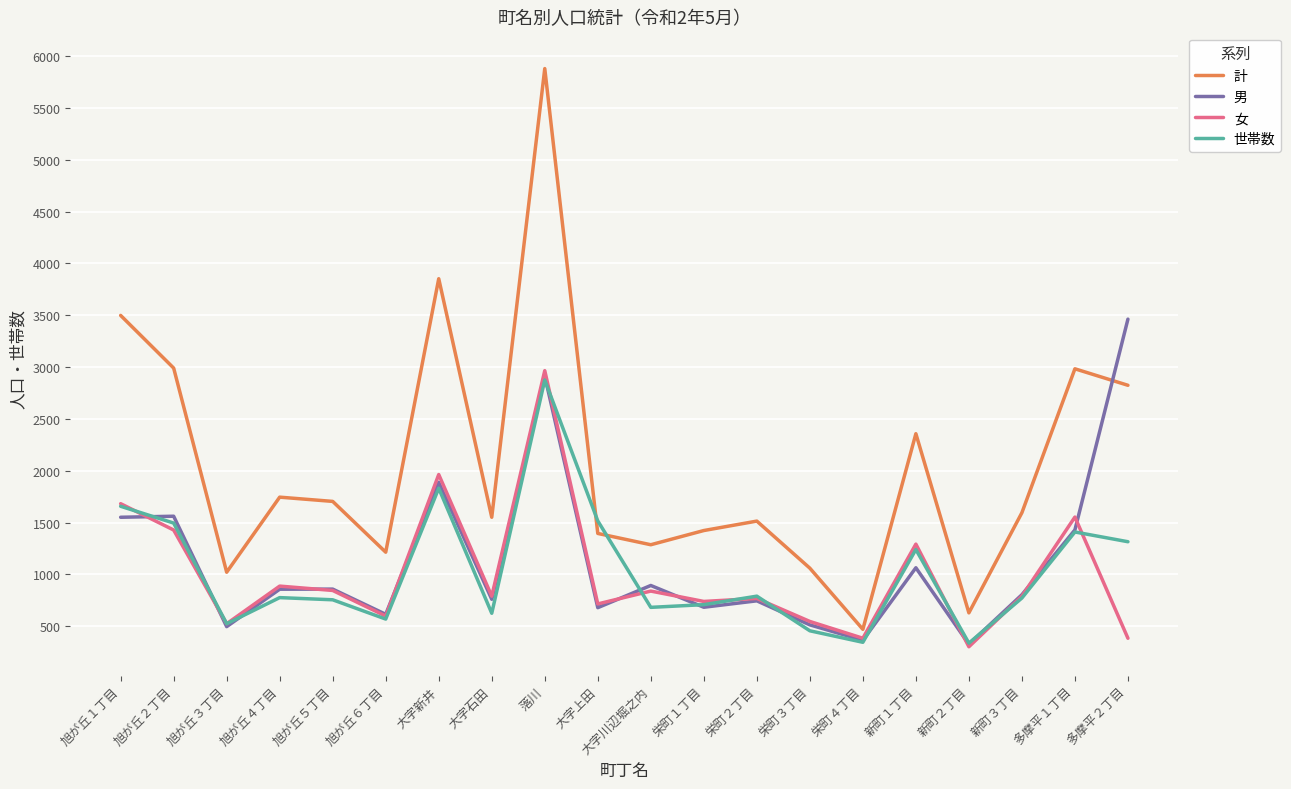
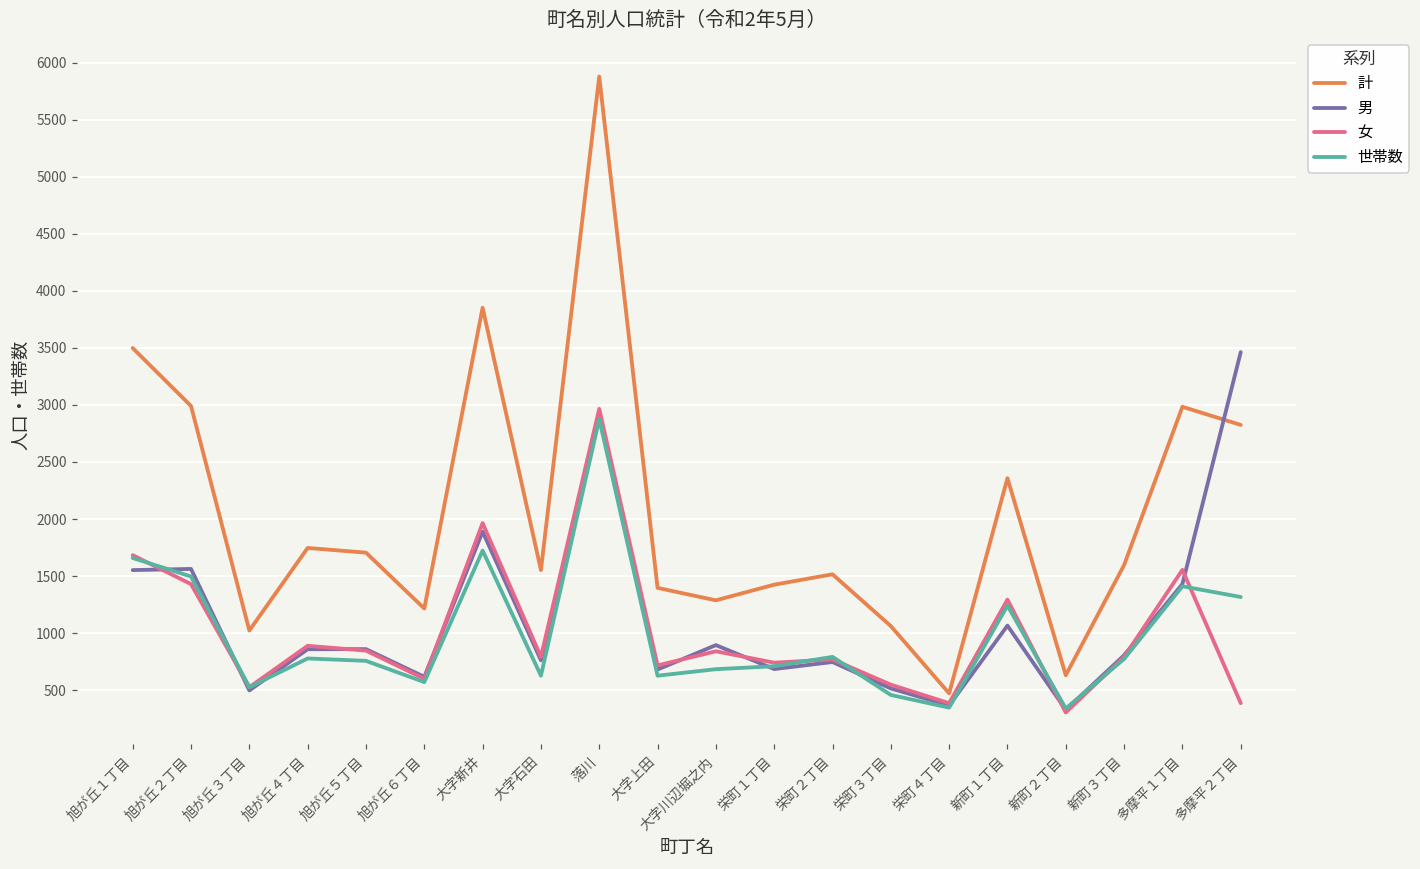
世帯数, 大字新井: 1830 -> 1720
世帯数, 大字上田: 1520 -> 630
